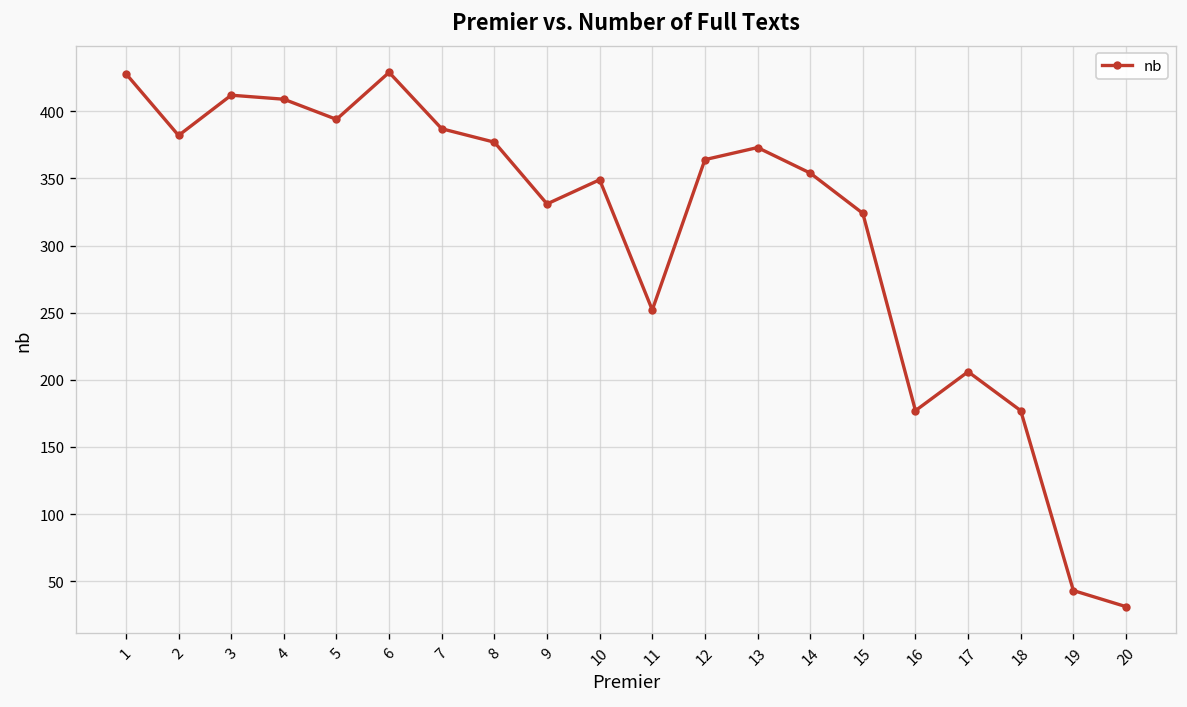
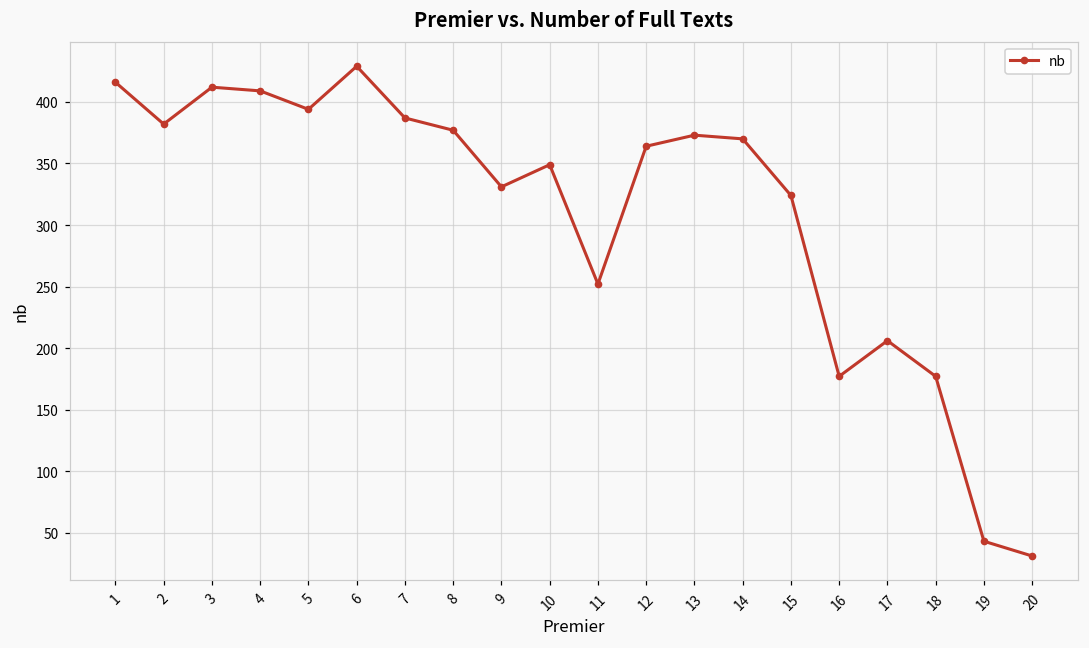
1: 428 -> 416
14: 354 -> 370
